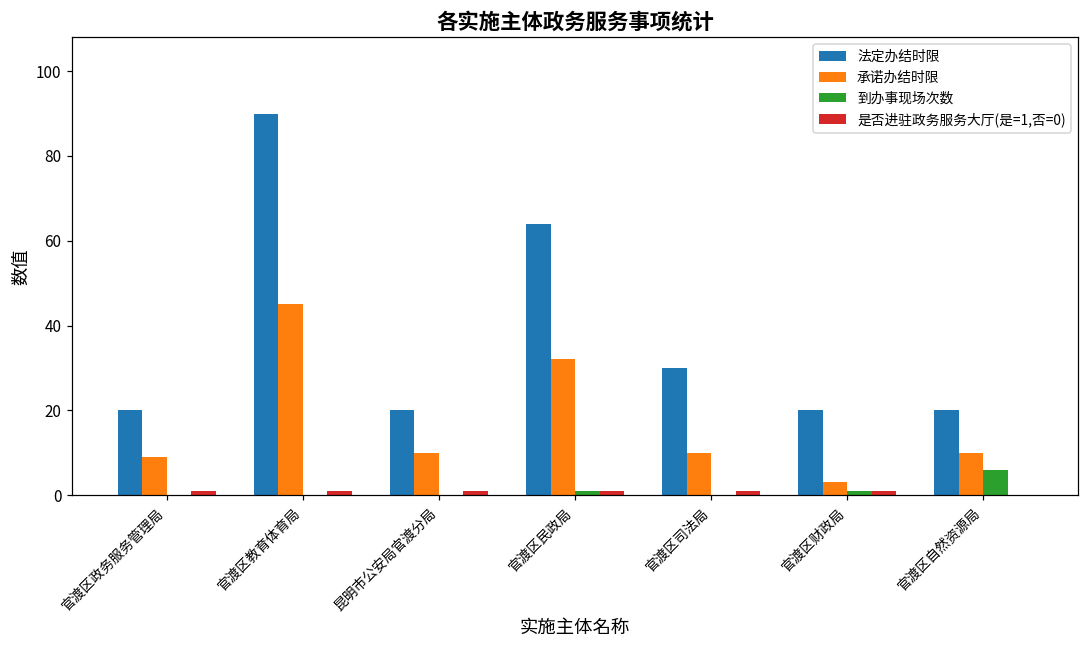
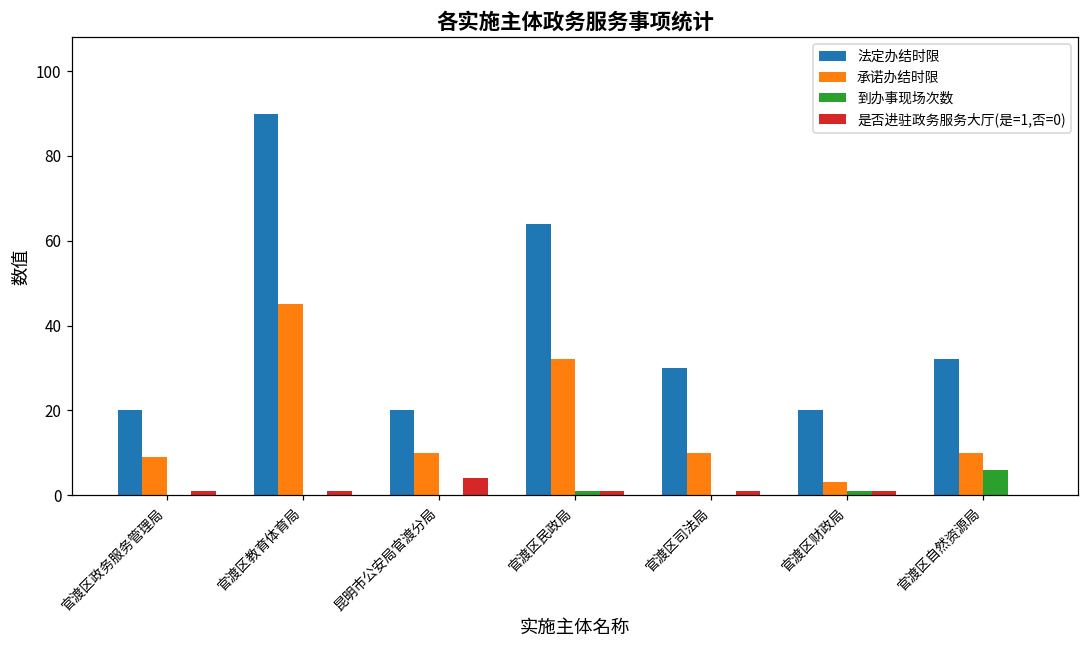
是否进驻政务服务大厅(是=1,否=0), 昆明市公安局官渡分局: 1 -> 4
法定办结时限, 官渡区自然资源局: 20 -> 32
